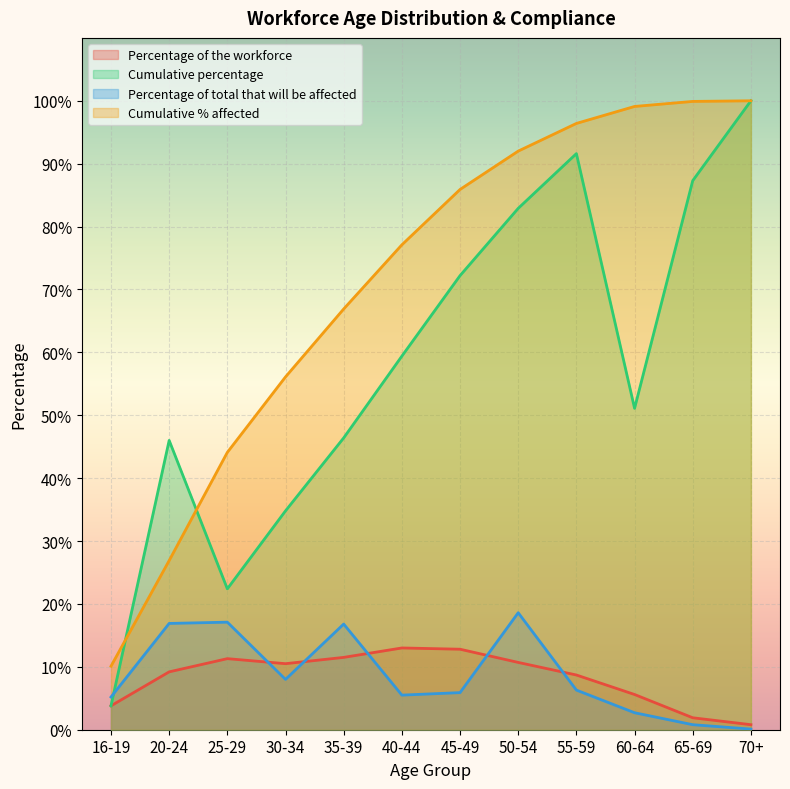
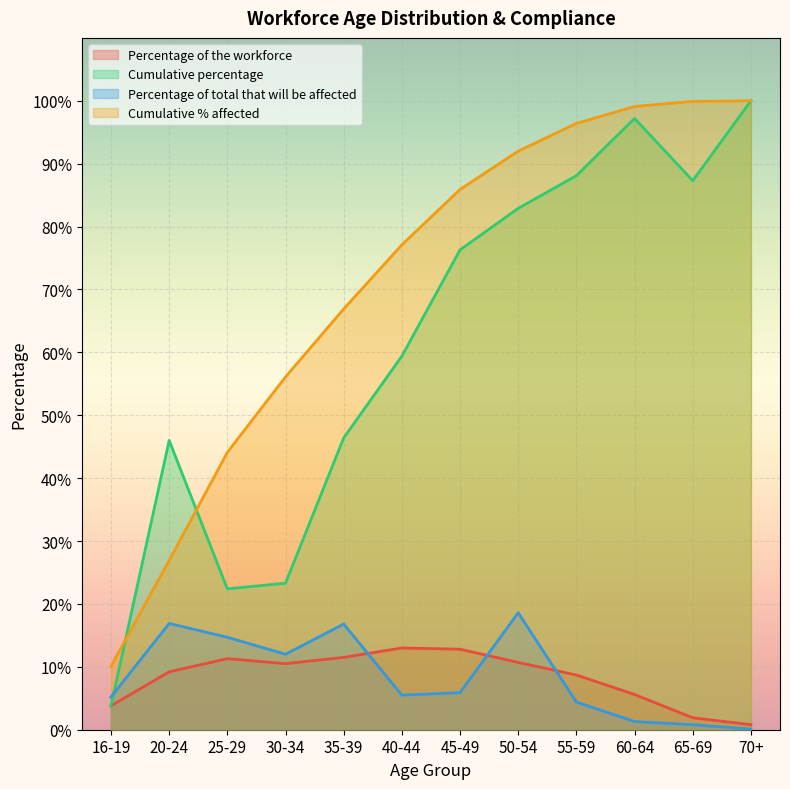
Percentage of total that will be affected, 25-29: 17% -> 15%
Cumulative percentage, 30-34: 35% -> 23%
Percentage of total that will be affected, 30-34: 8% -> 12%
Cumulative percentage, 45-49: 72% -> 76%
Cumulative percentage, 55-59: 92% -> 88%
Percentage of total that will be affected, 55-59: 6% -> 4%
Cumulative percentage, 60-64: 51% -> 97%
Percentage of total that will be affected, 60-64: 3% -> 1%
